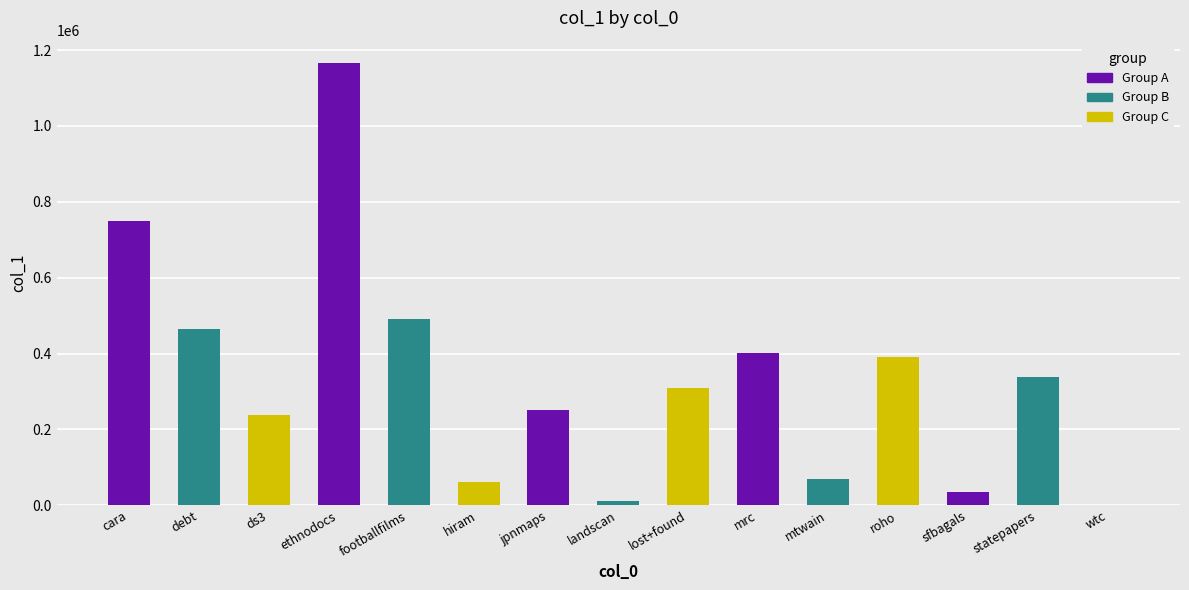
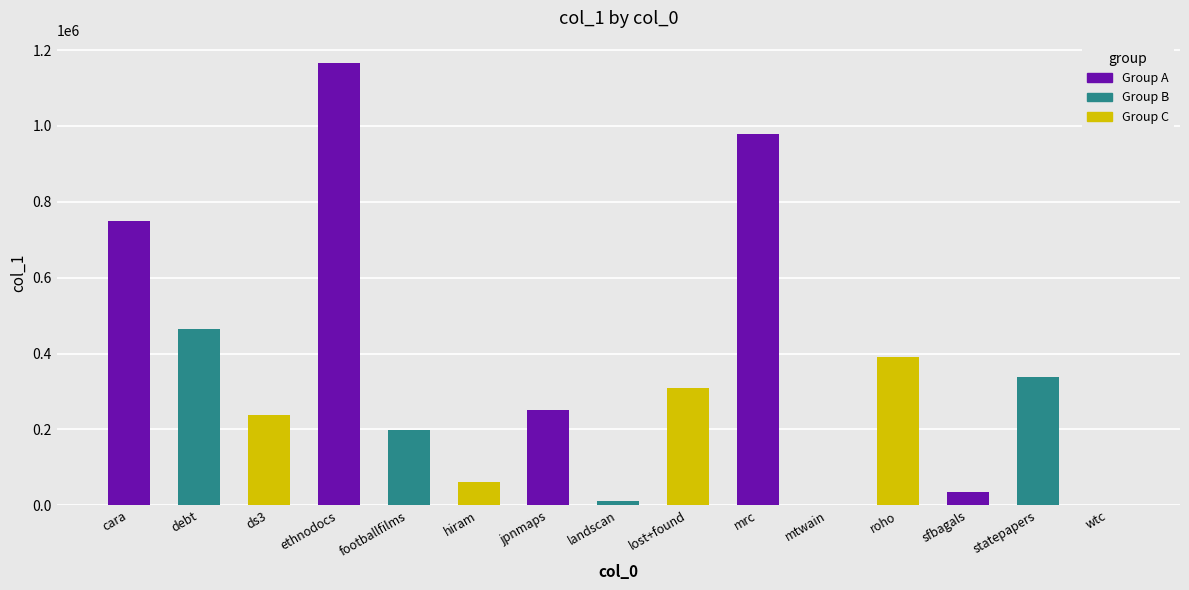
footballfilms: 490000 -> 200000
mrc: 400000 -> 980000
mtwain: 70000 -> 0
